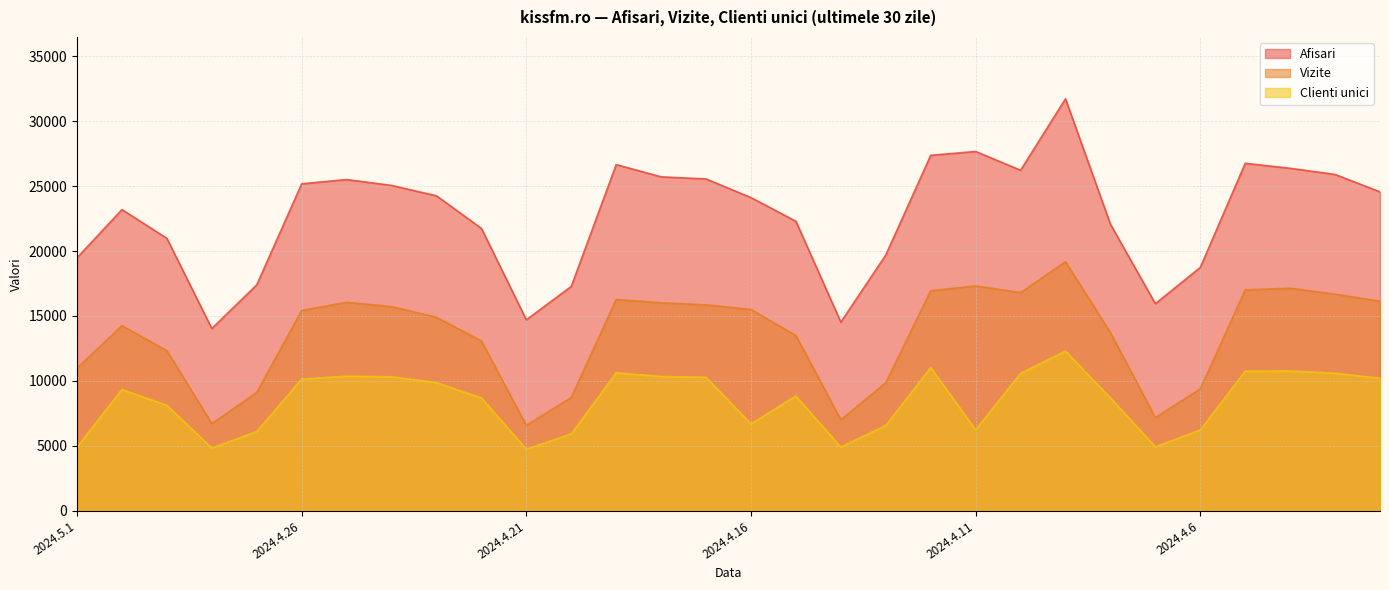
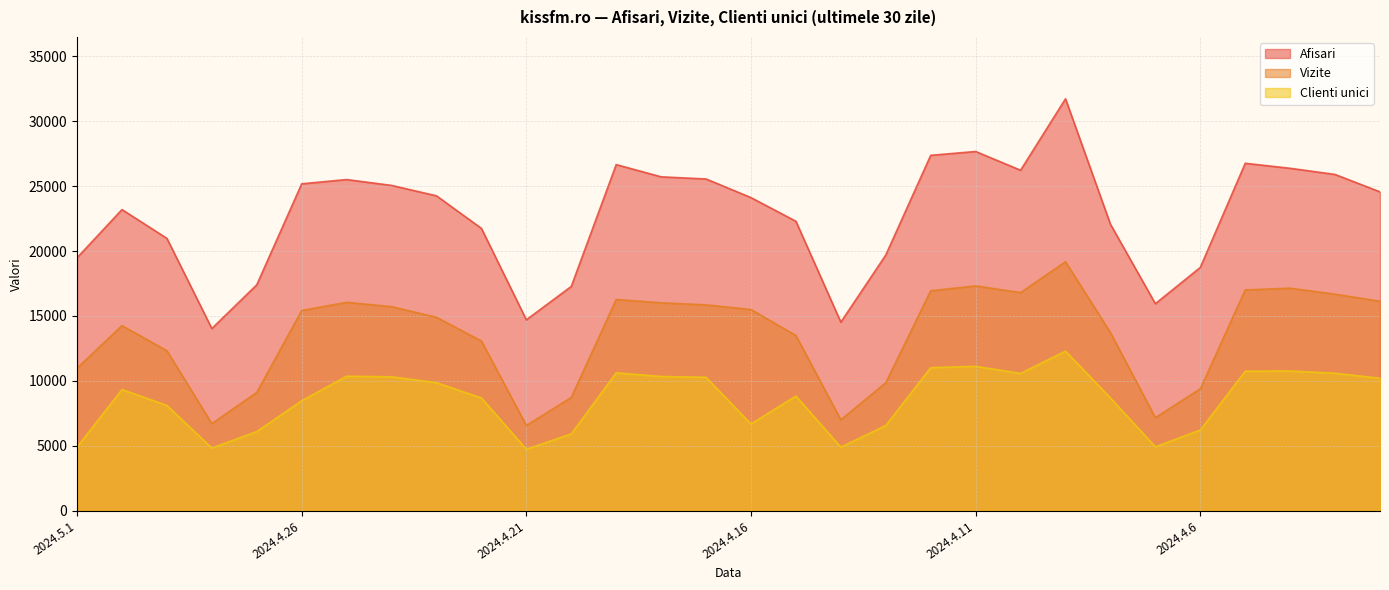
Clienti unici, 2024.4.26: 10100 -> 8500
Clienti unici, 2024.4.11: 6200 -> 11100
